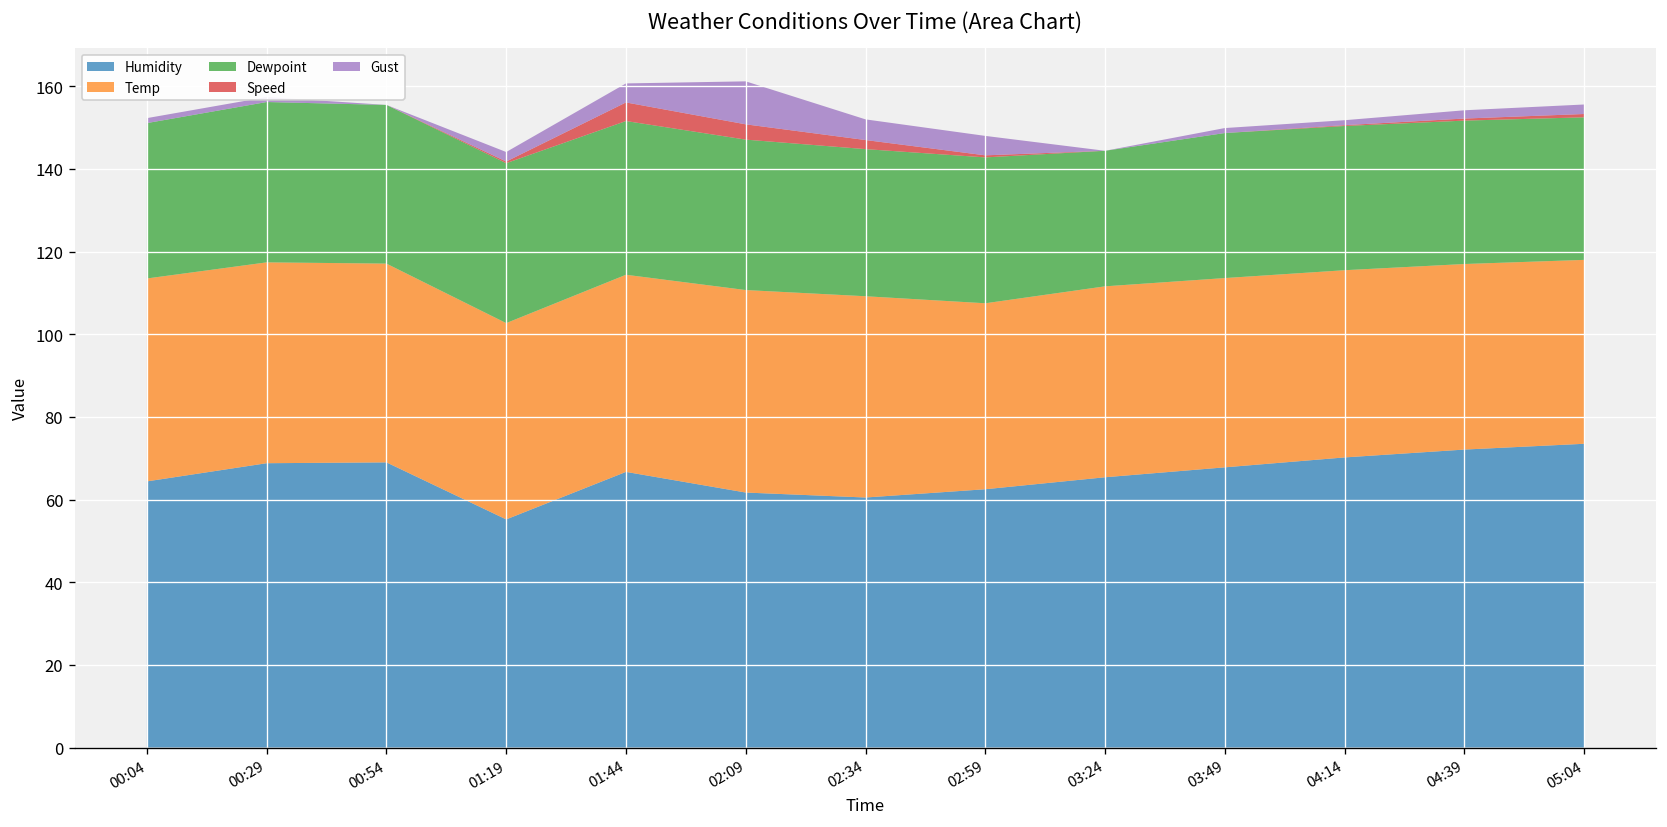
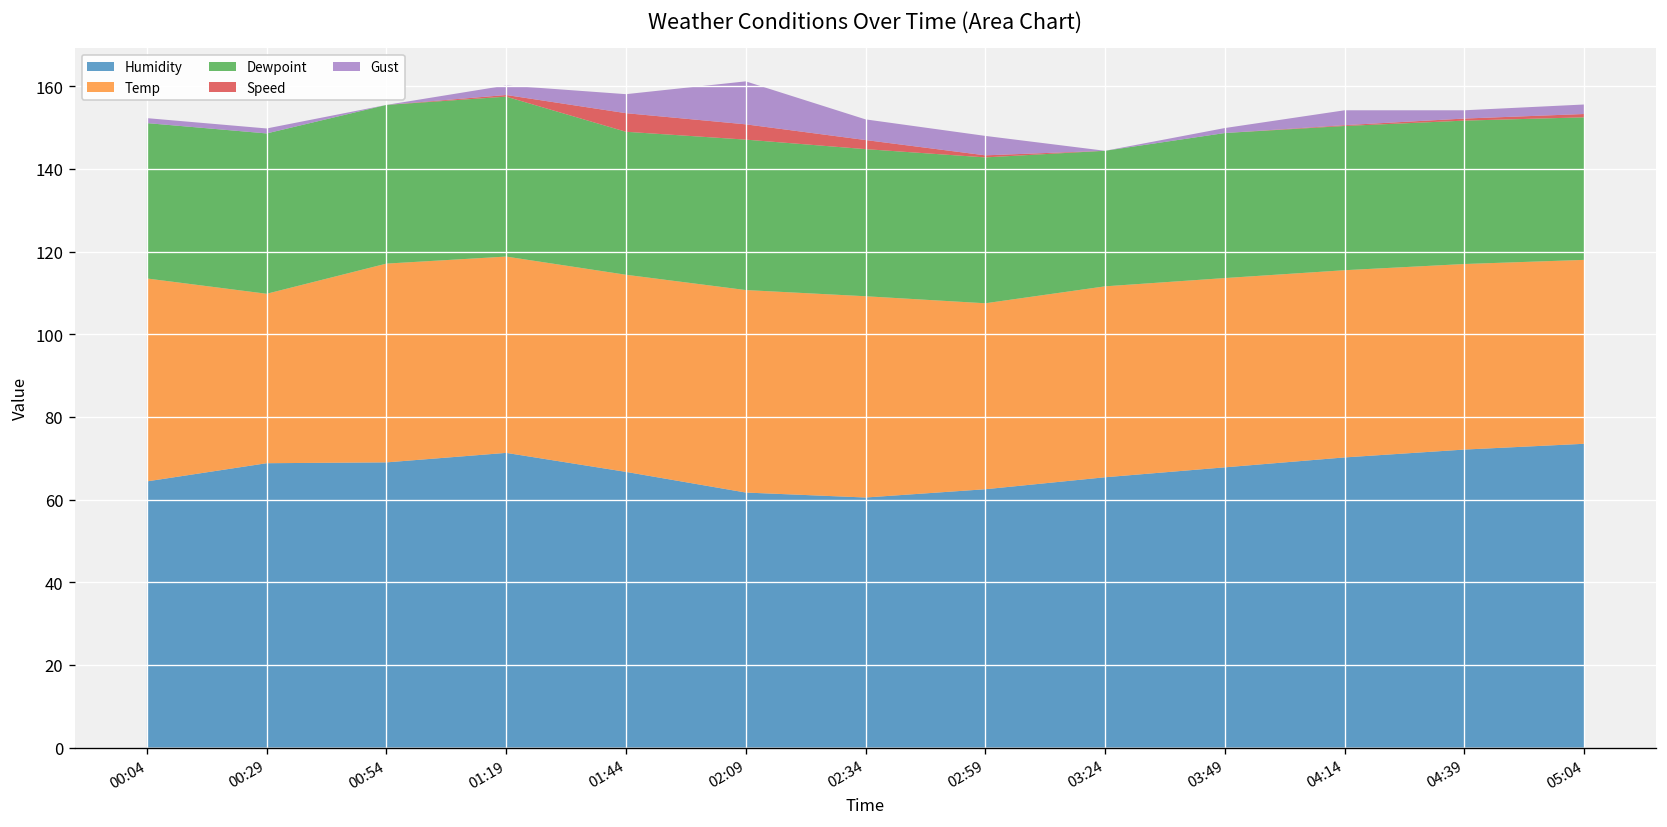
Temp, 00:29: 49 -> 41
Humidity, 01:19: 55 -> 71
Dewpoint, 01:44: 37 -> 35
Gust, 04:14: 1 -> 4
